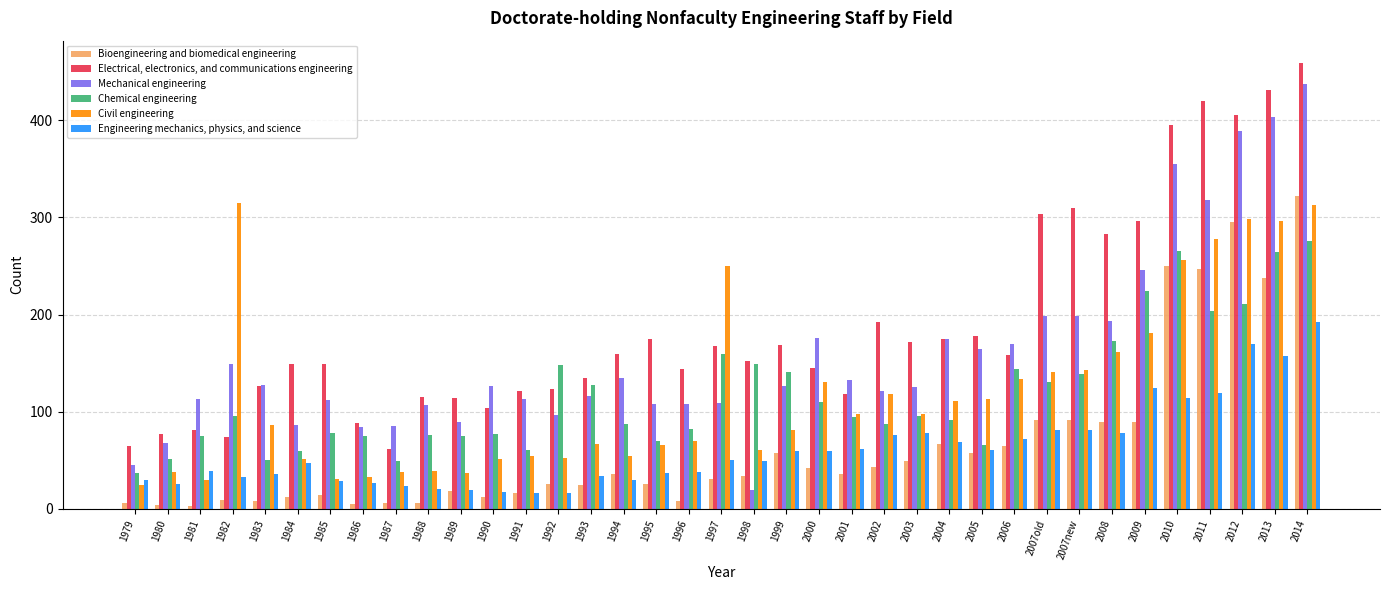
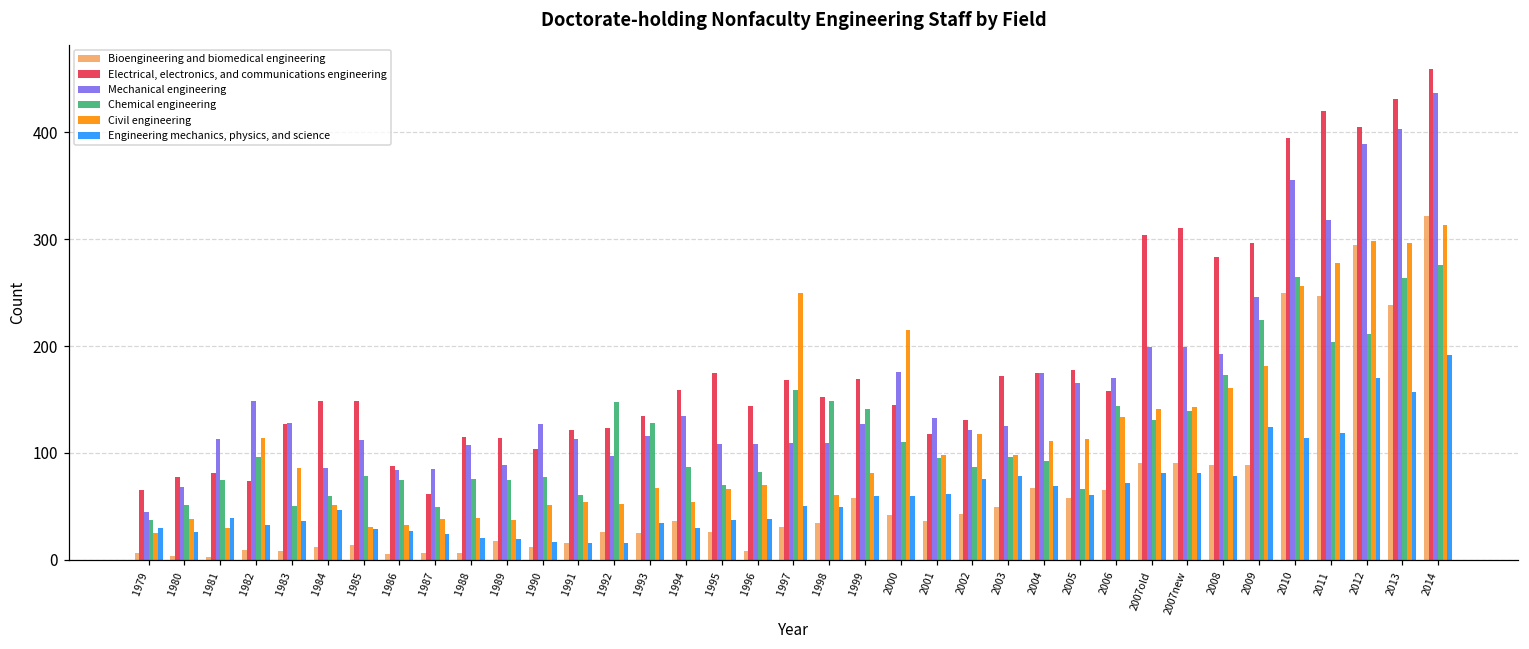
Civil engineering, 1982: 320 -> 110
Mechanical engineering, 1998: 20 -> 110
Civil engineering, 2000: 130 -> 220
Electrical, electronics, and communications engineering, 2002: 190 -> 130
